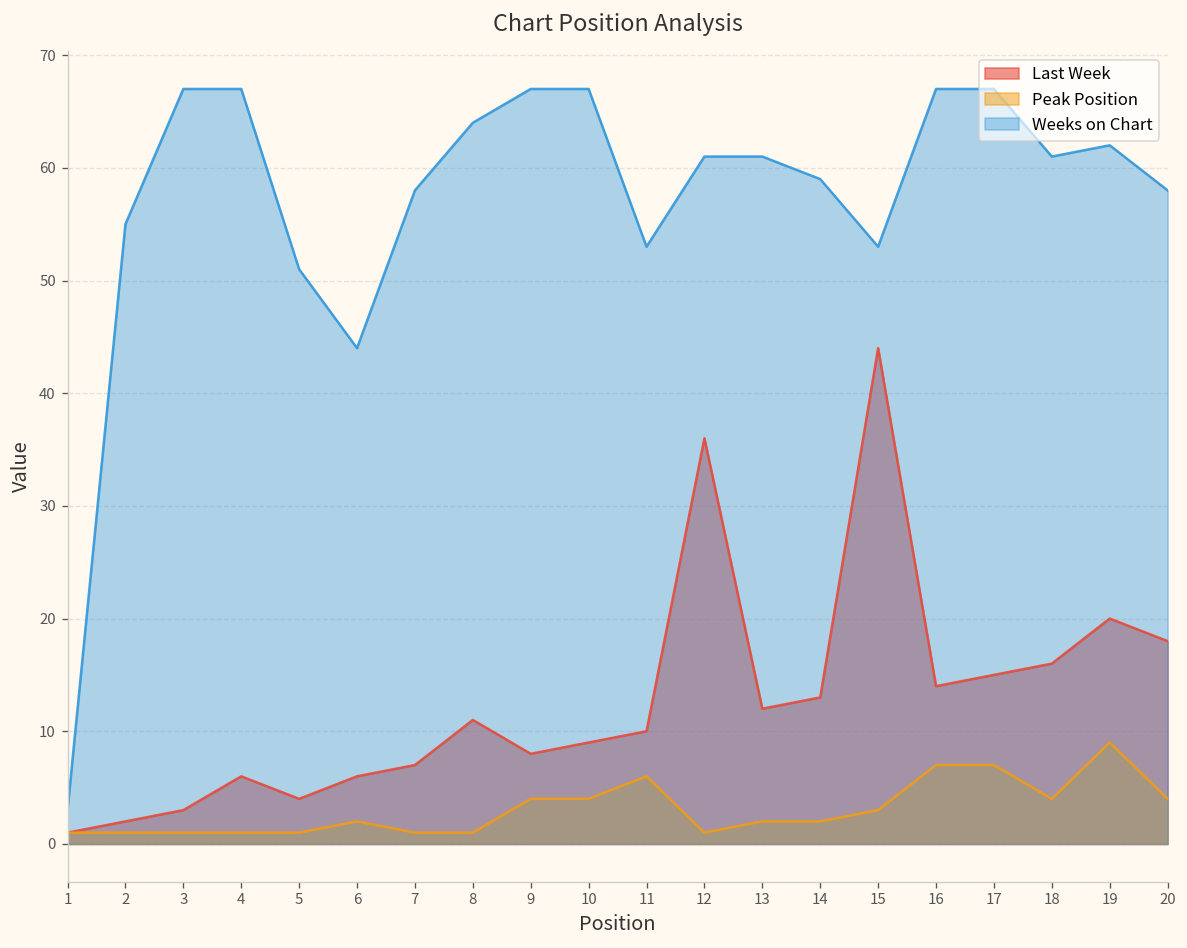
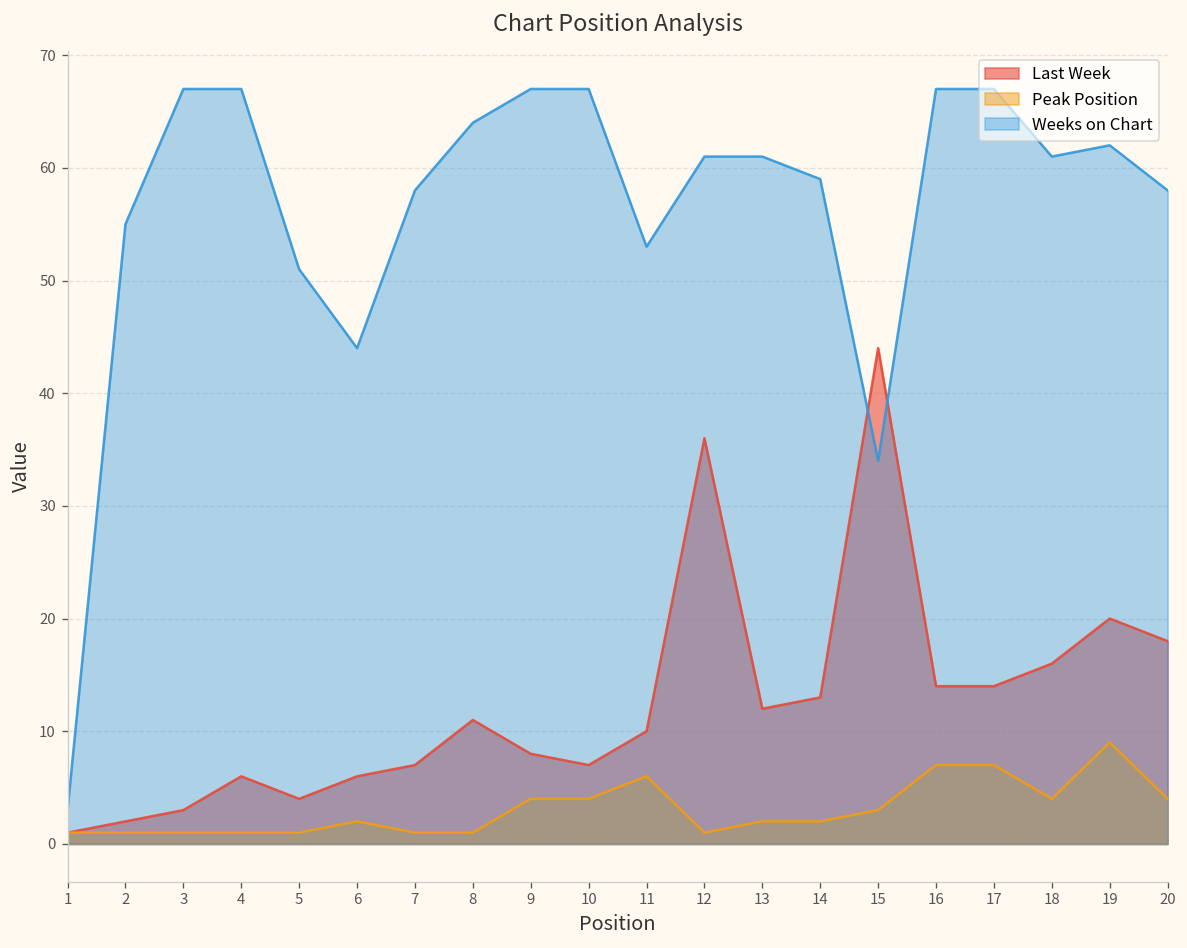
Last Week, 10: 9 -> 7
Weeks on Chart, 15: 53 -> 34
Last Week, 17: 15 -> 14
